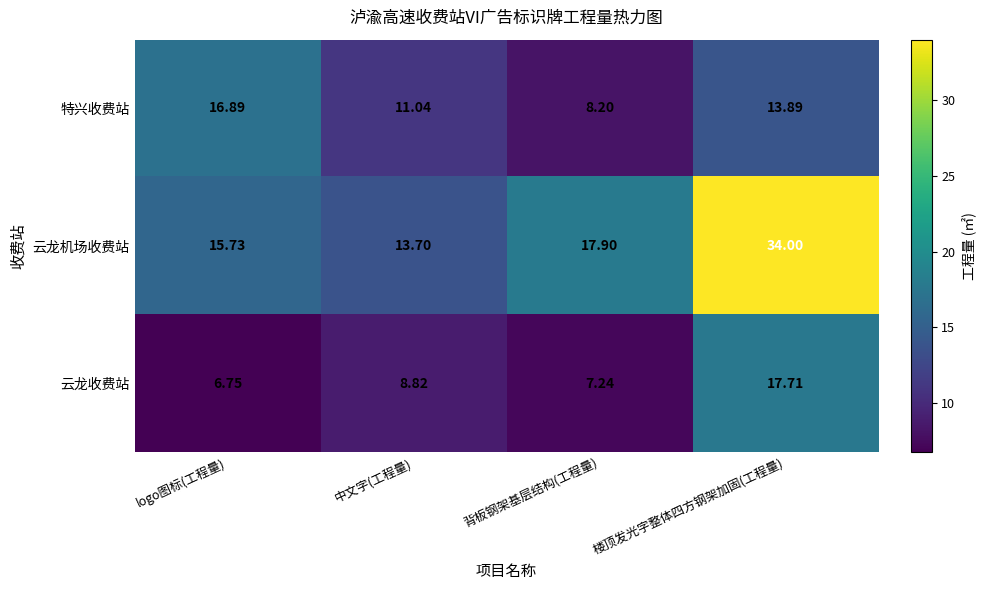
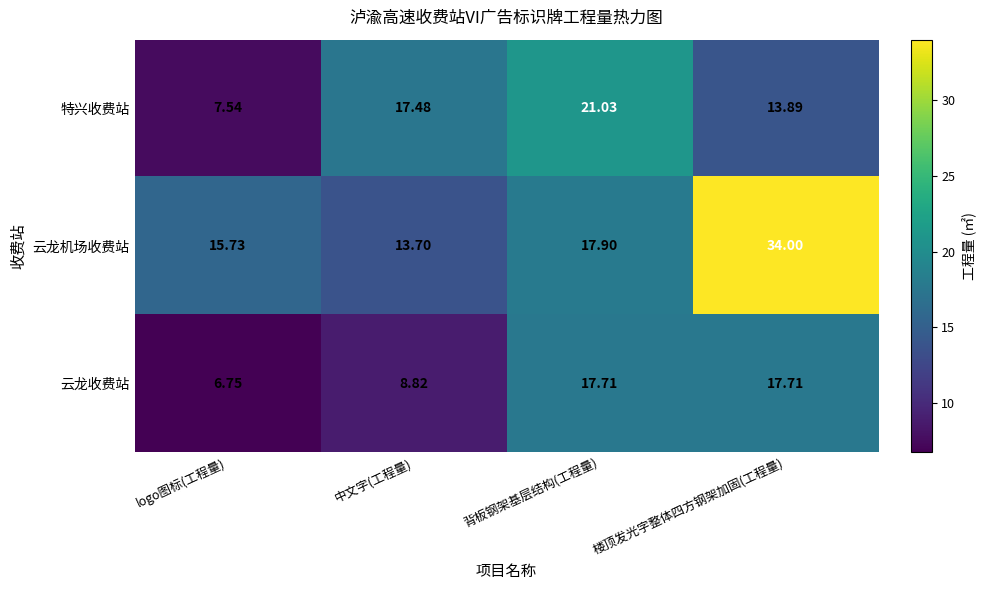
特兴收费站, logo图标(工程量): 16.89 -> 7.54
特兴收费站, 中文字(工程量): 11.04 -> 17.48
特兴收费站, 背板钢架基层结构(工程量): 8.20 -> 21.03
云龙收费站, 背板钢架基层结构(工程量): 7.24 -> 17.71
